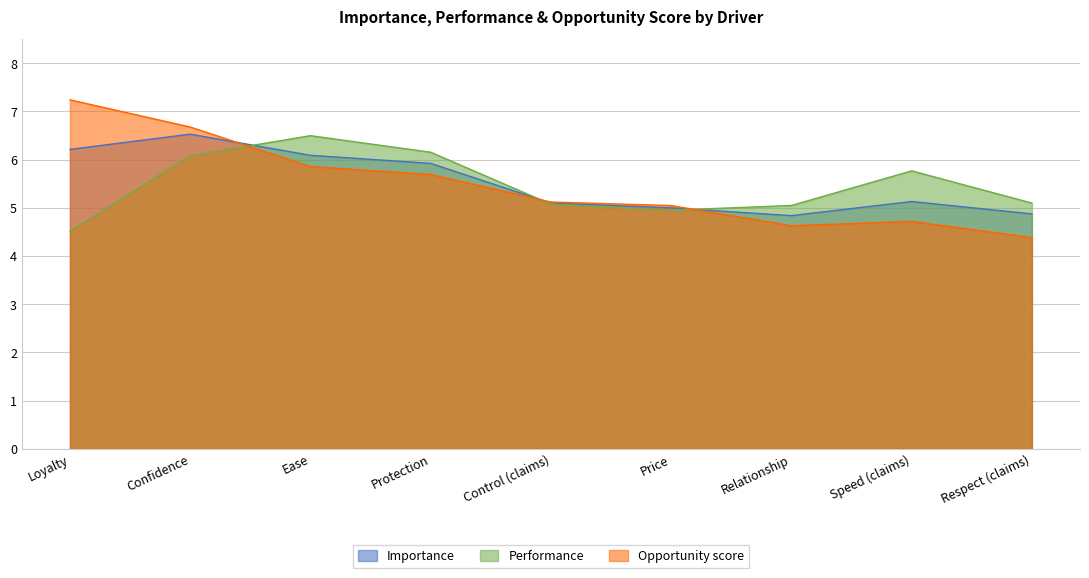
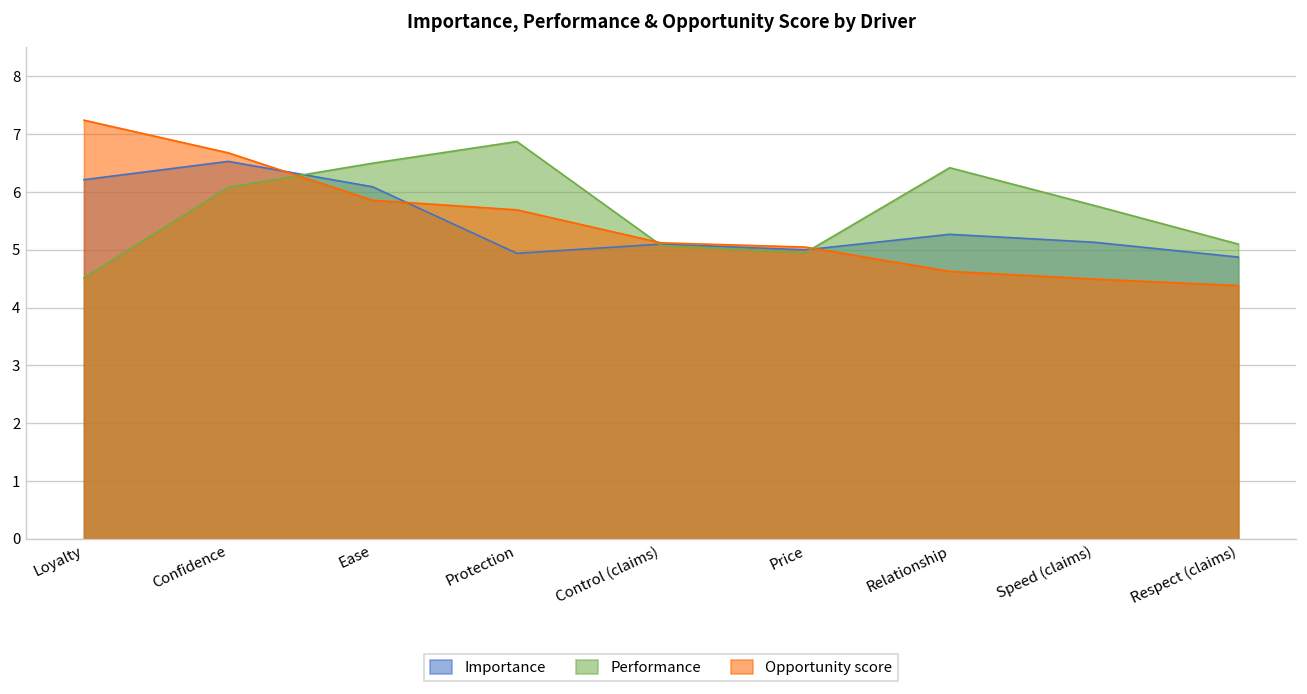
Importance, Protection: 5.9 -> 4.9
Performance, Protection: 6.2 -> 6.9
Importance, Relationship: 4.8 -> 5.3
Performance, Relationship: 5.0 -> 6.4
Opportunity score, Speed (claims): 4.7 -> 4.5
